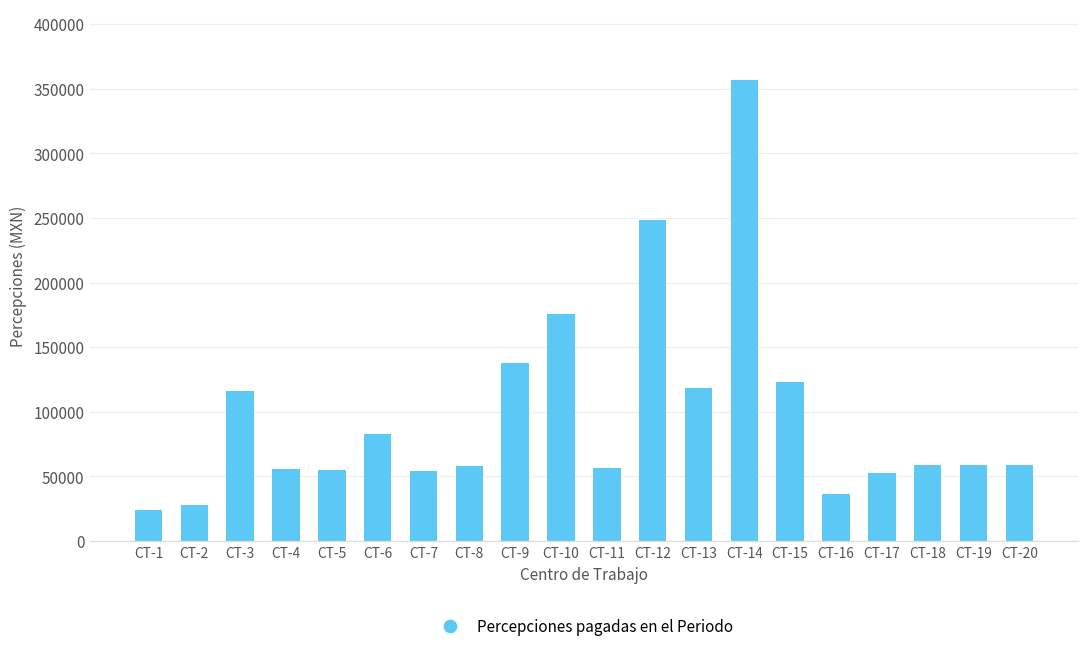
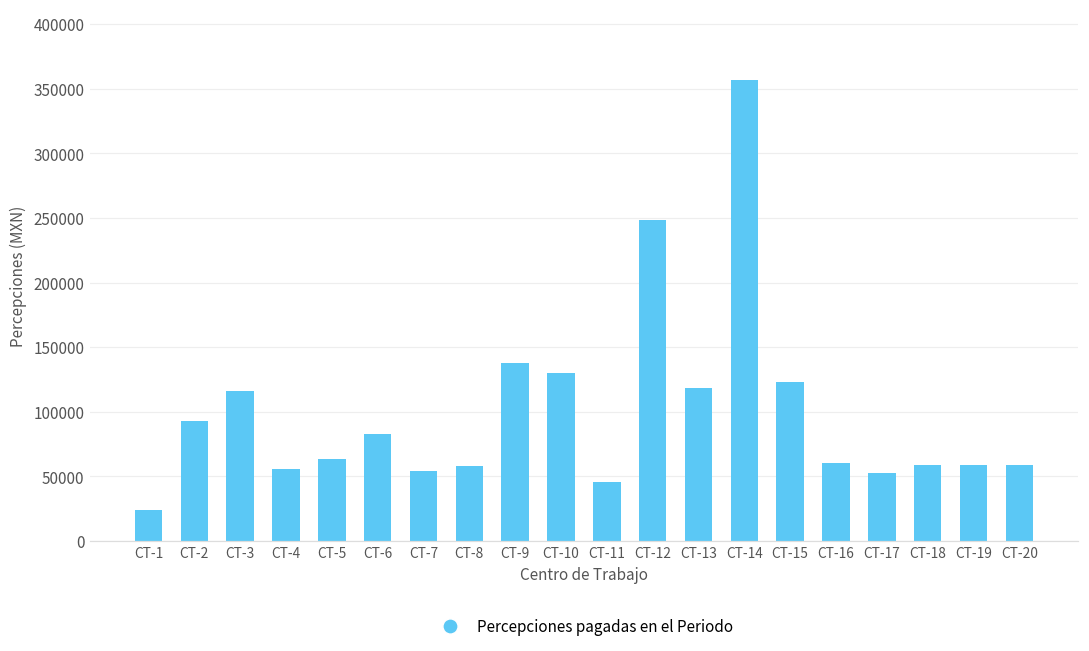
CT-2: 28000 -> 93000
CT-5: 55000 -> 63000
CT-10: 176000 -> 130000
CT-11: 57000 -> 46000
CT-16: 37000 -> 61000
